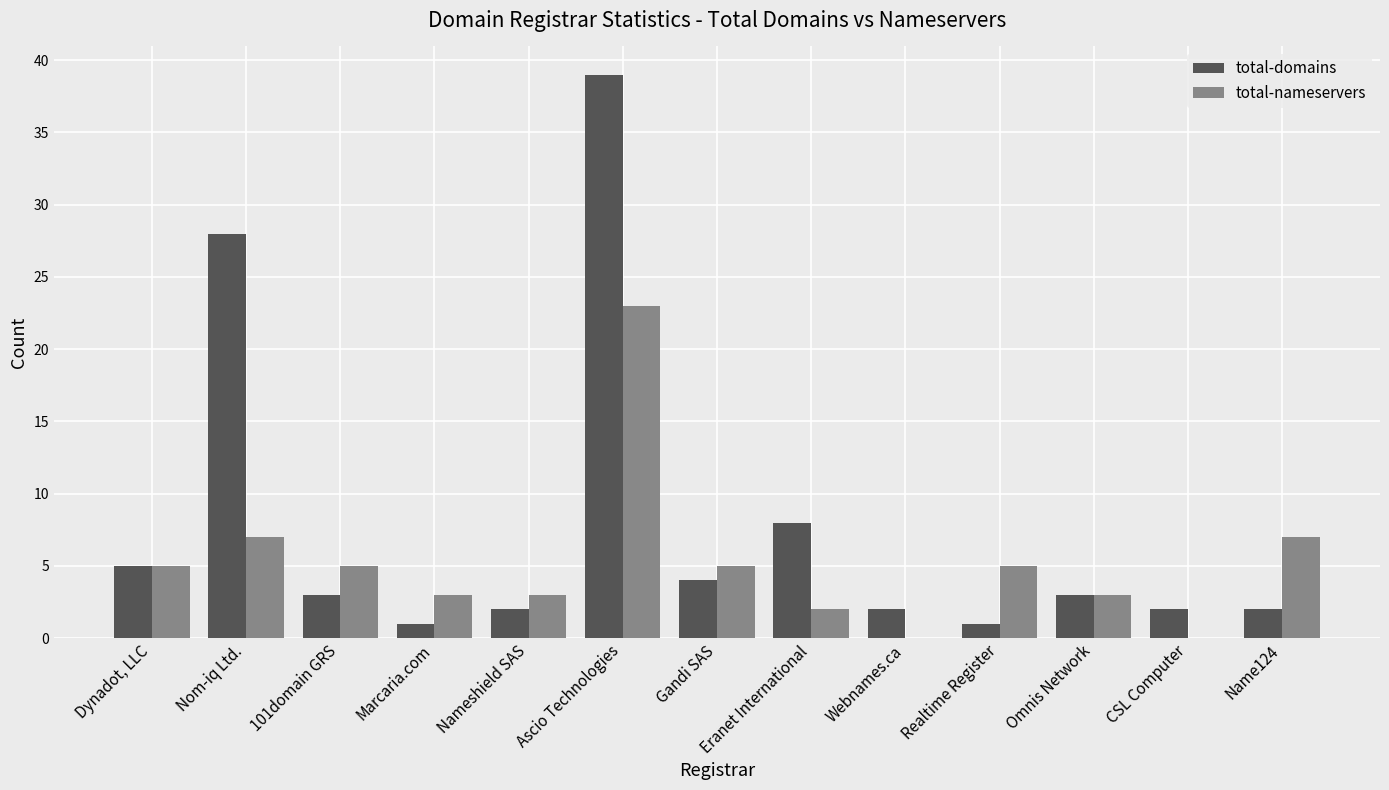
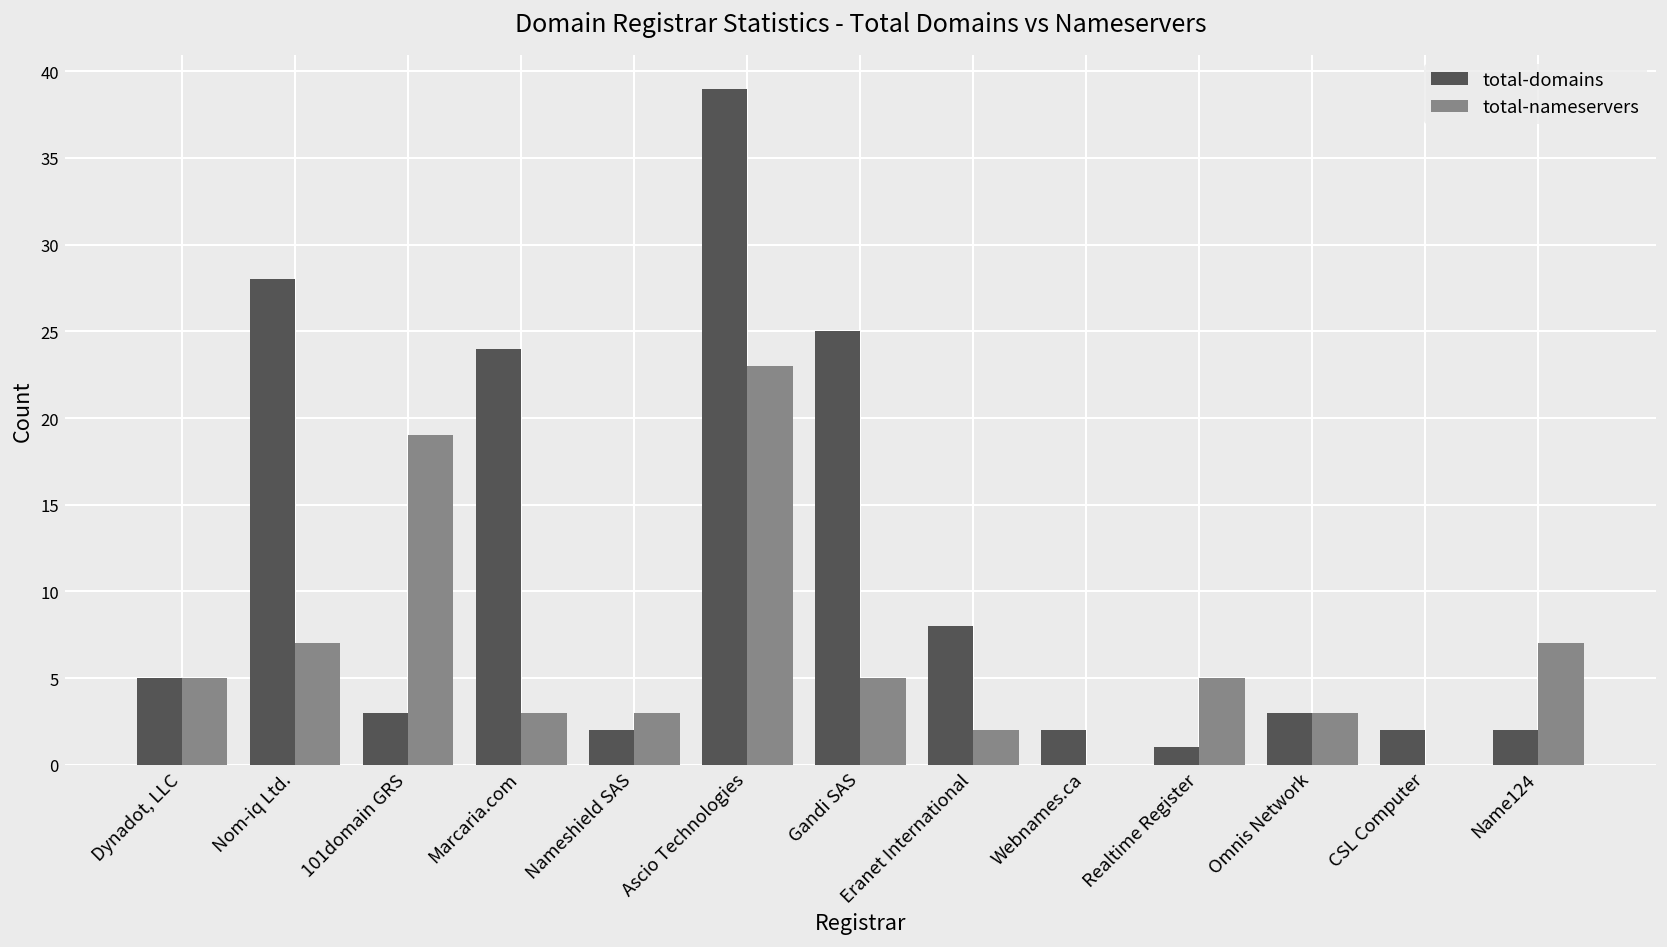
total-nameservers, 101domain GRS: 5 -> 19
total-domains, Marcaria.com: 1 -> 24
total-domains, Gandi SAS: 4 -> 25
